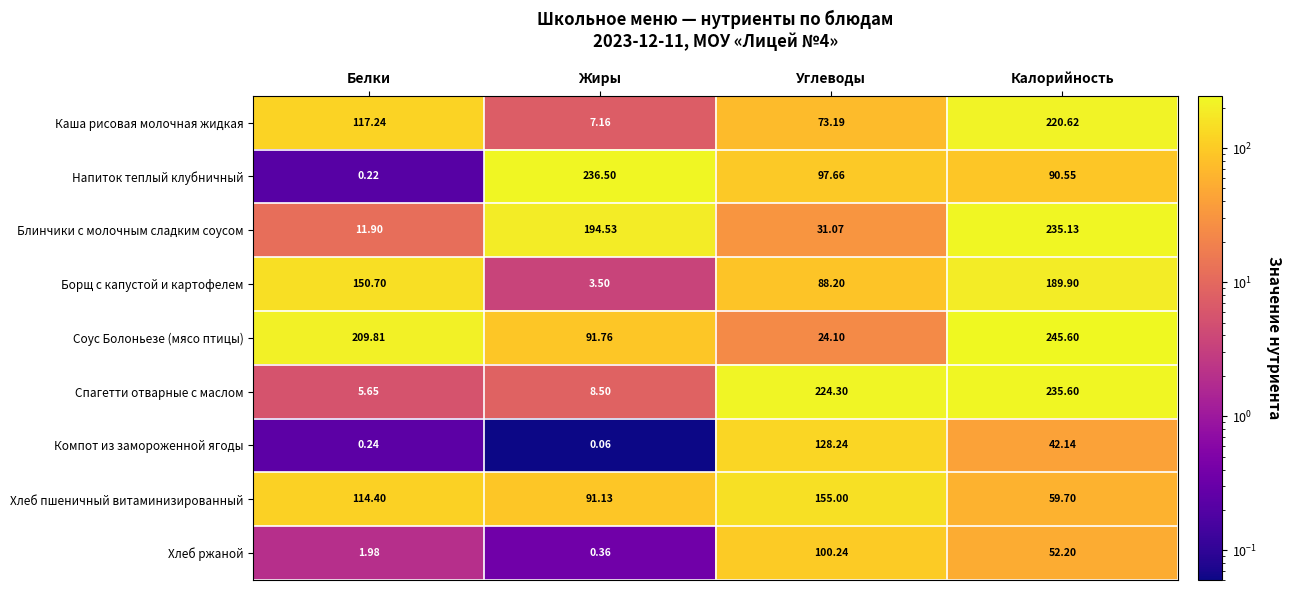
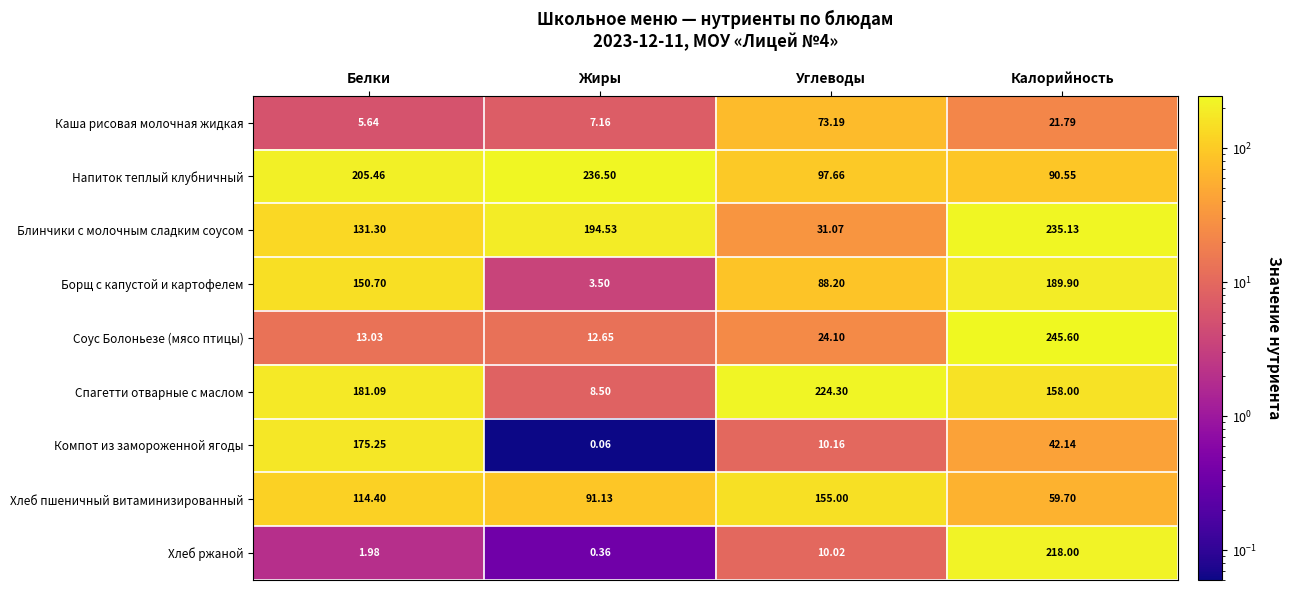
Каша рисовая молочная жидкая, Белки: 117.24 -> 5.64
Каша рисовая молочная жидкая, Калорийность: 220.62 -> 21.79
Напиток теплый клубничный, Белки: 0.22 -> 205.46
Блинчики с молочным сладким соусом, Белки: 11.90 -> 131.30
Соус Болоньезе (мясо птицы), Белки: 209.81 -> 13.03
Соус Болоньезе (мясо птицы), Жиры: 91.76 -> 12.65
Спагетти отварные с маслом, Белки: 5.65 -> 181.09
Спагетти отварные с маслом, Калорийность: 235.60 -> 158.00
Компот из замороженной ягоды, Белки: 0.24 -> 175.25
Компот из замороженной ягоды, Углеводы: 128.24 -> 10.16
Хлеб ржаной, Углеводы: 100.24 -> 10.02
Хлеб ржаной, Калорийность: 52.20 -> 218.00
